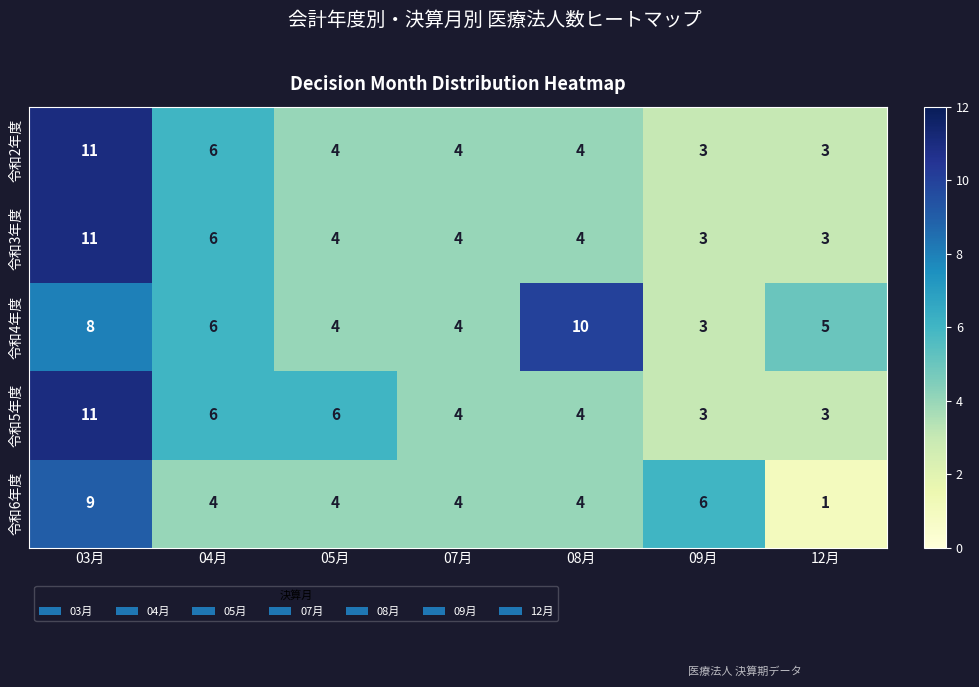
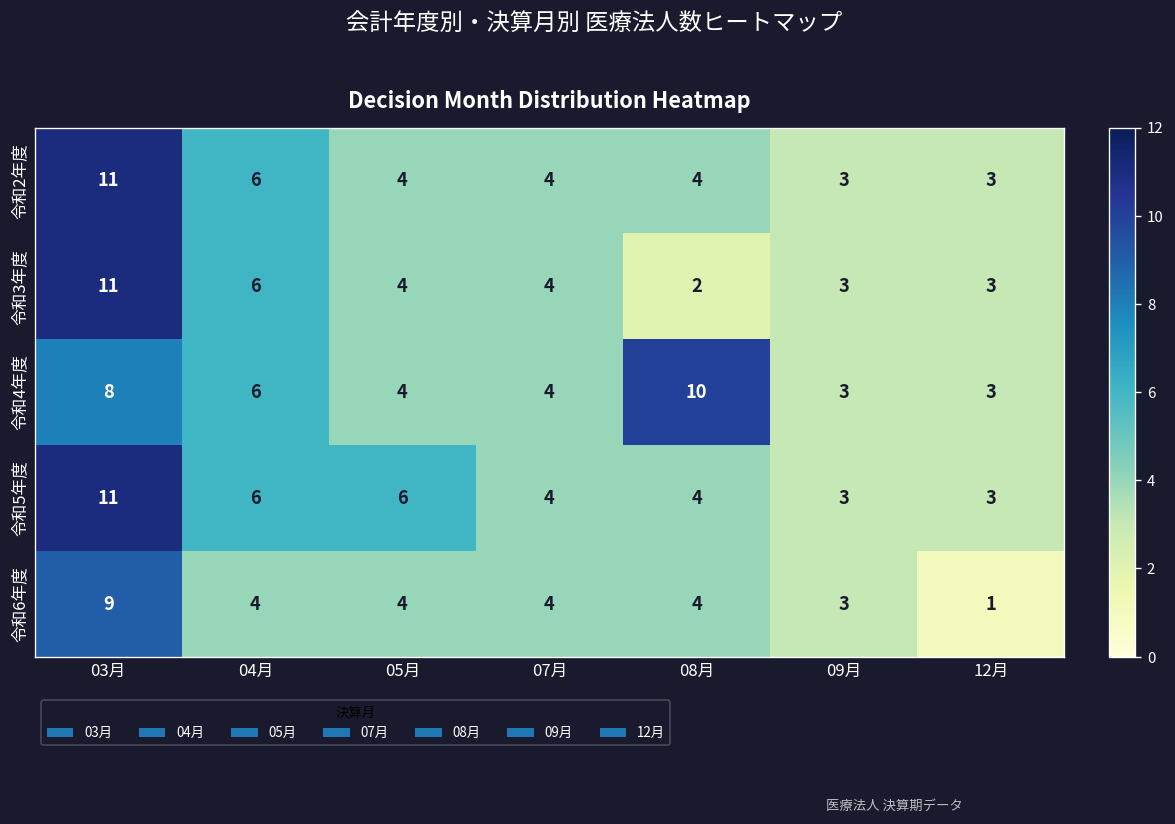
令和3年度, 08月: 4 -> 2
令和4年度, 12月: 5 -> 3
令和6年度, 09月: 6 -> 3
